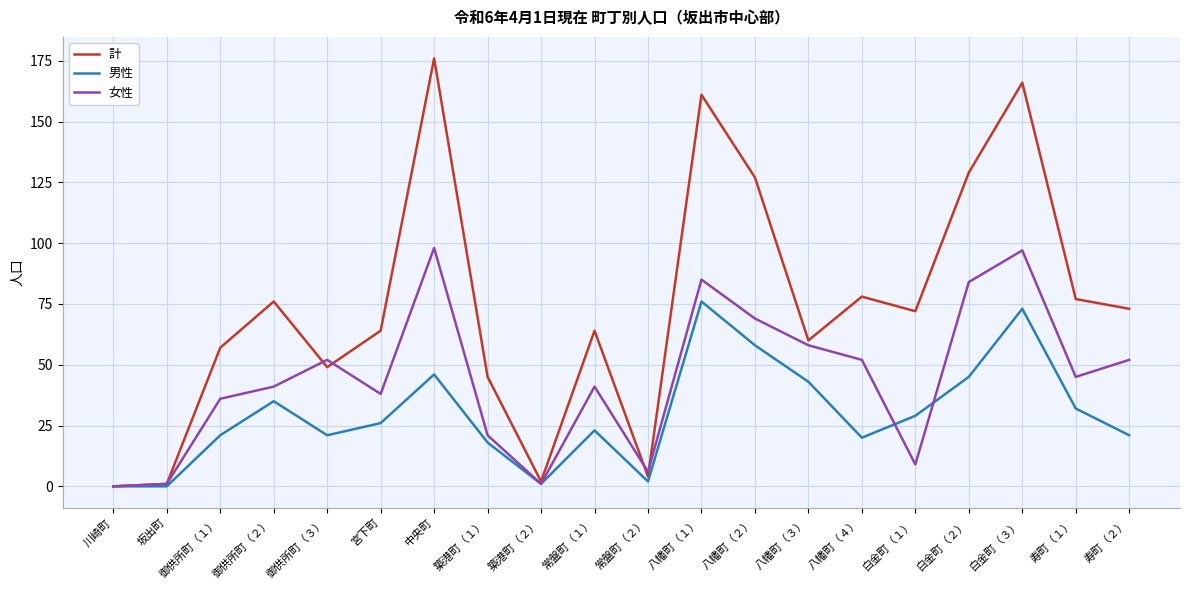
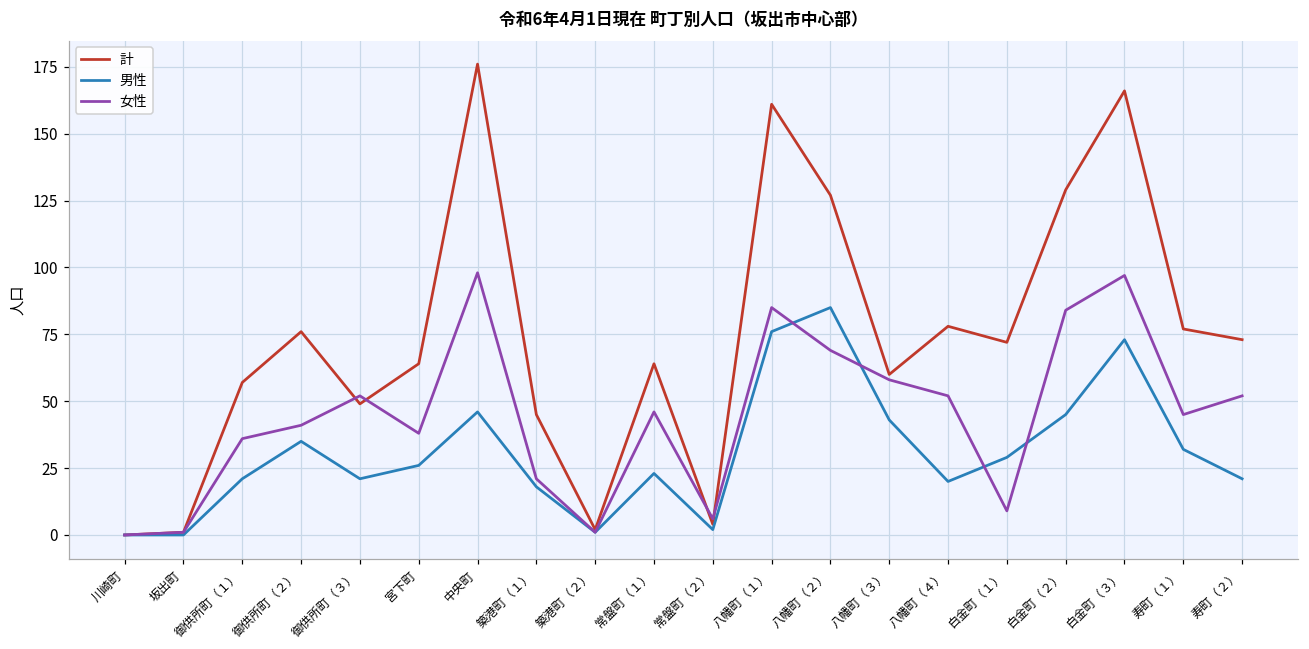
女性, 常盤町（１）: 41 -> 46
男性, 八幡町（２）: 58 -> 85
